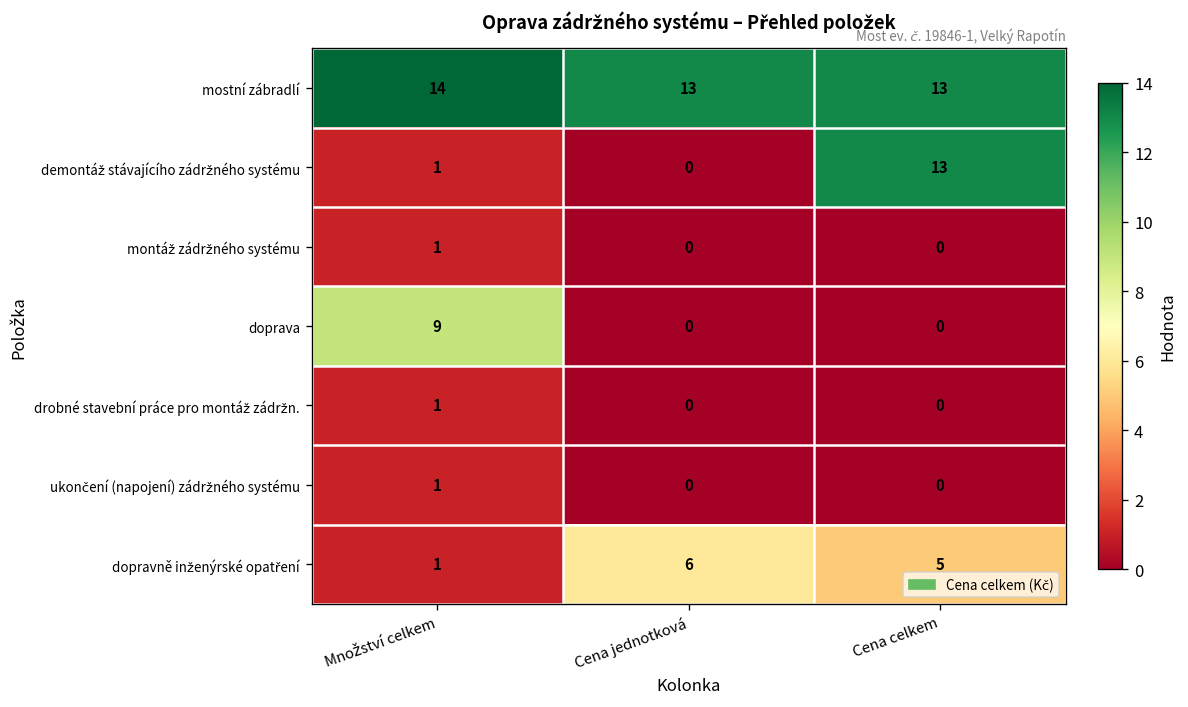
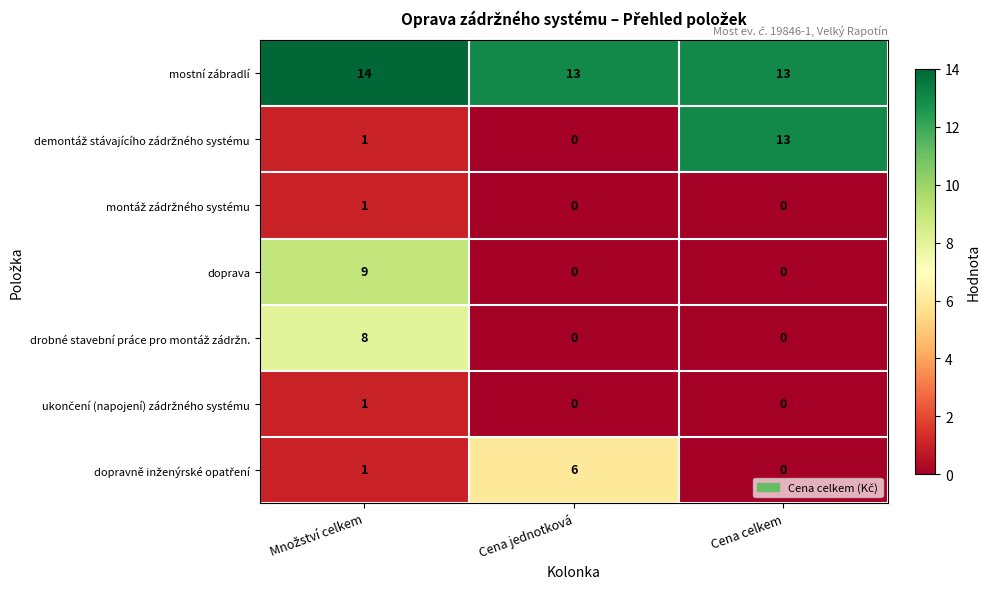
drobné stavební práce pro montáž zádržn., Množství celkem: 1 -> 8
dopravně inženýrské opatření, Cena celkem: 5 -> 0
